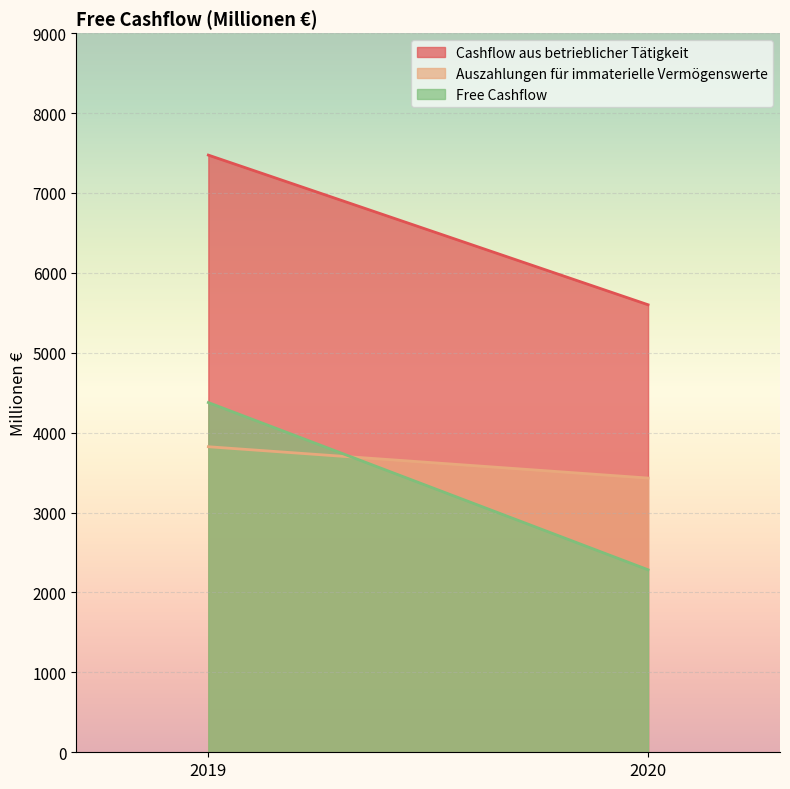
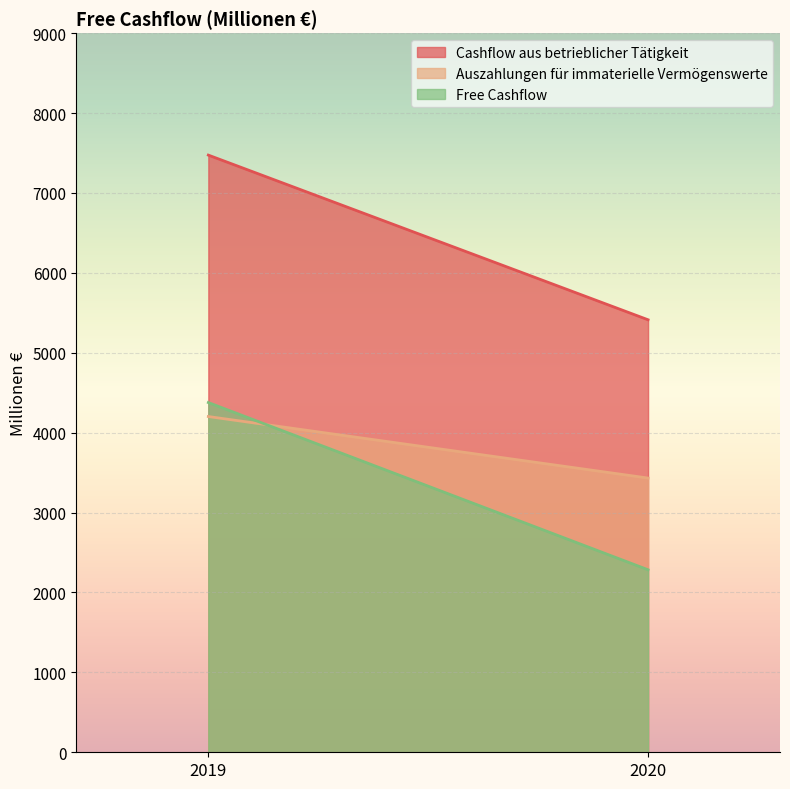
Auszahlungen für immaterielle Vermögenswerte, 2019: 3800 -> 4200
Cashflow aus betrieblicher Tätigkeit, 2020: 5600 -> 5400
